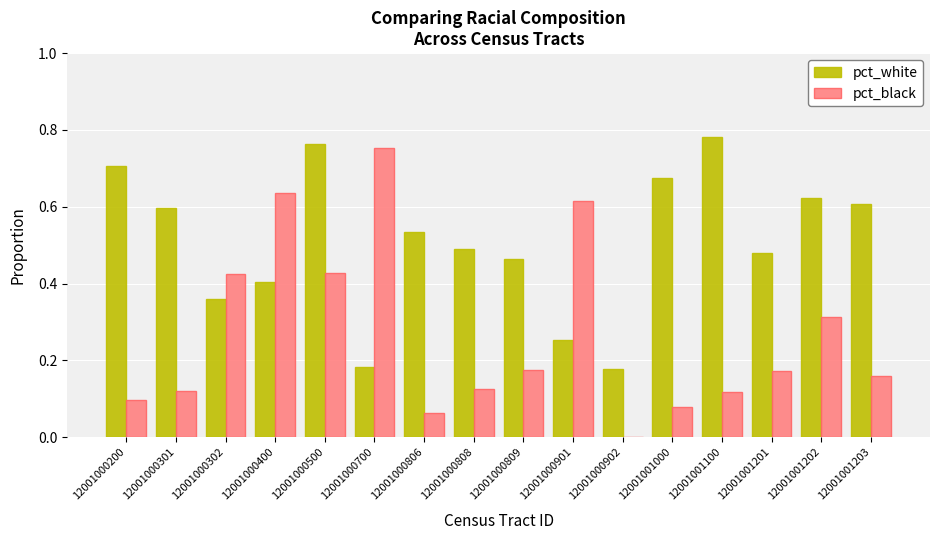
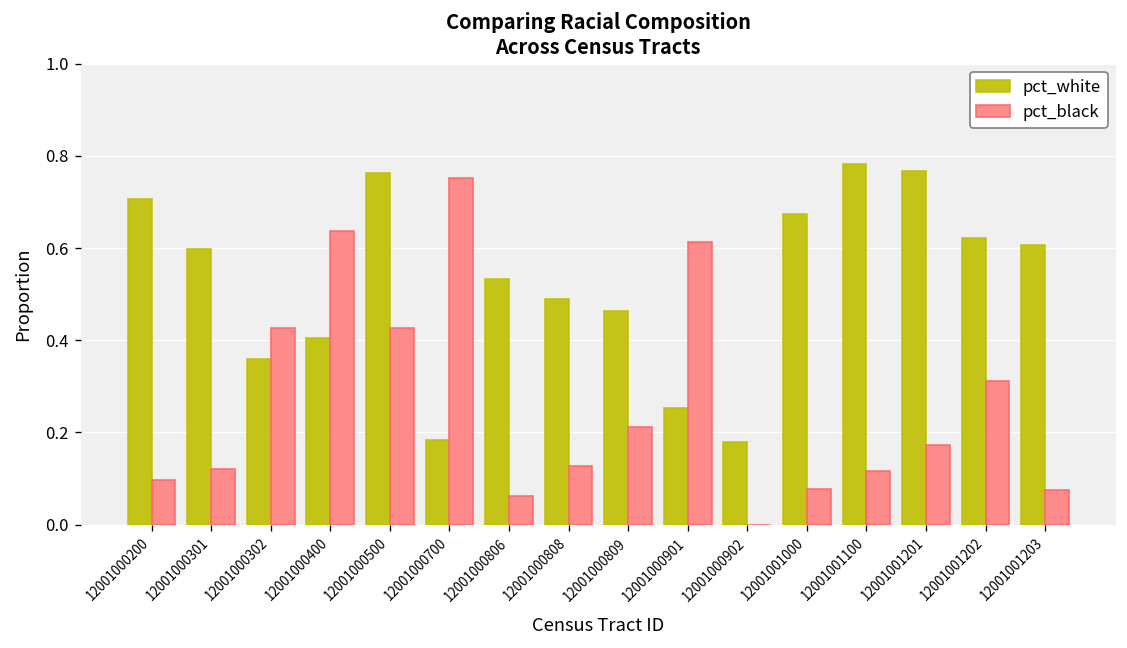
pct_black, 12001000809: 0.17 -> 0.21
pct_white, 12001001201: 0.48 -> 0.77
pct_black, 12001001203: 0.16 -> 0.08
